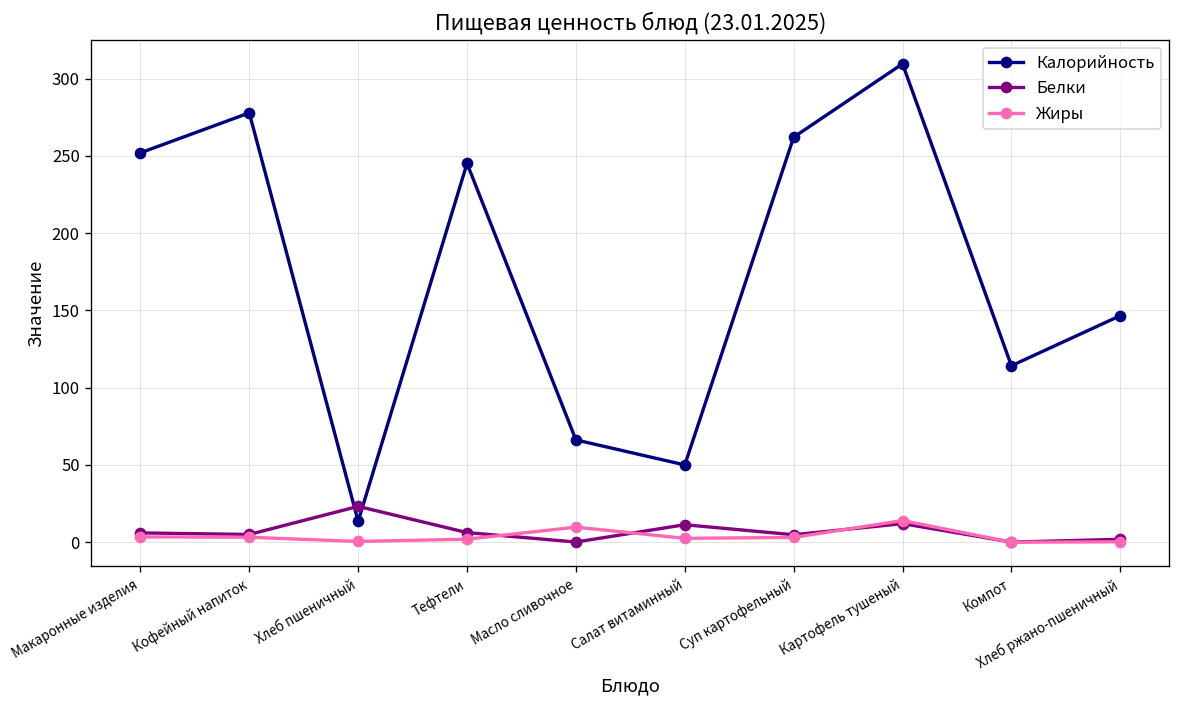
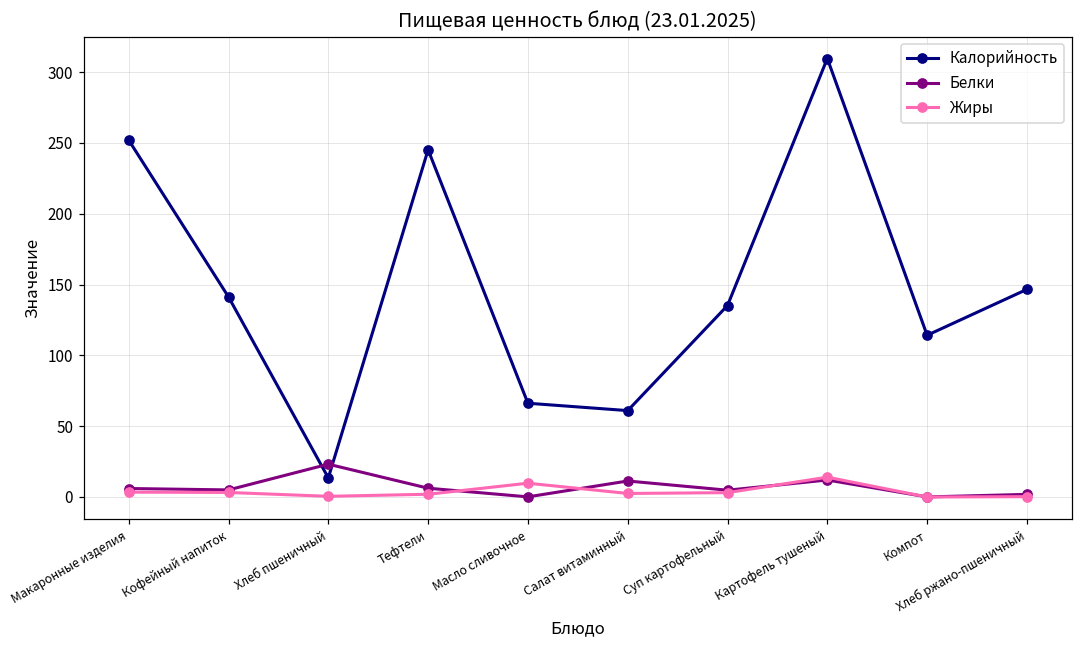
Калорийность, Кофейный напиток: 278 -> 141
Калорийность, Салат витаминный: 50 -> 61
Калорийность, Суп картофельный: 262 -> 135
